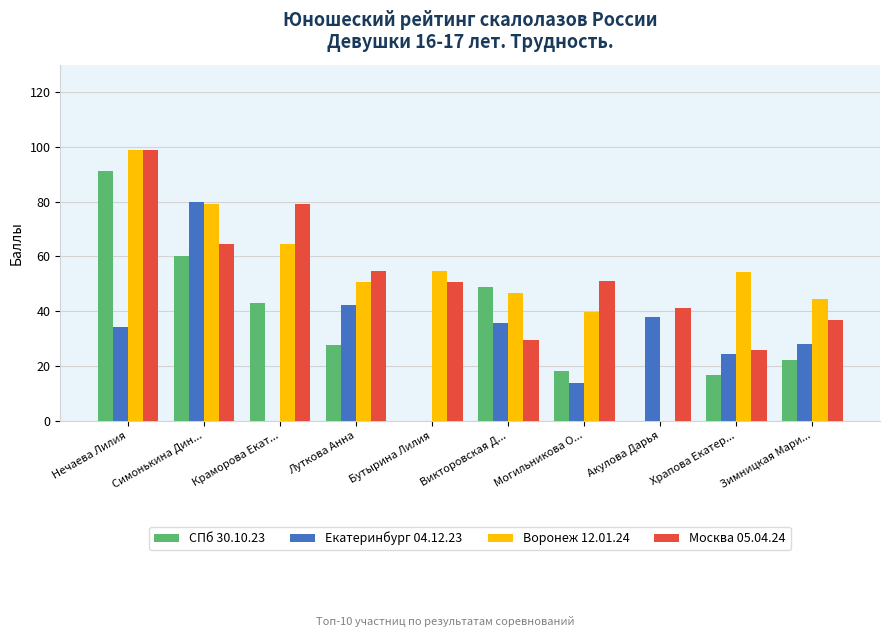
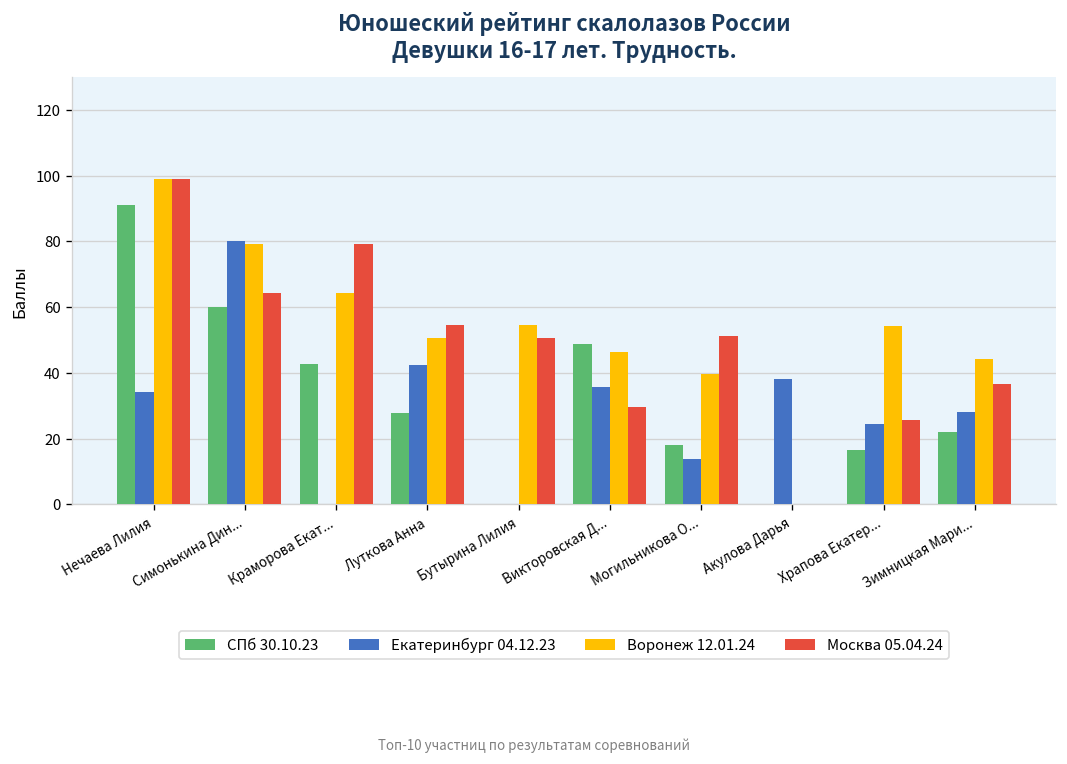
Москва 05.04.24, Акулова Дарья: 41 -> 0
